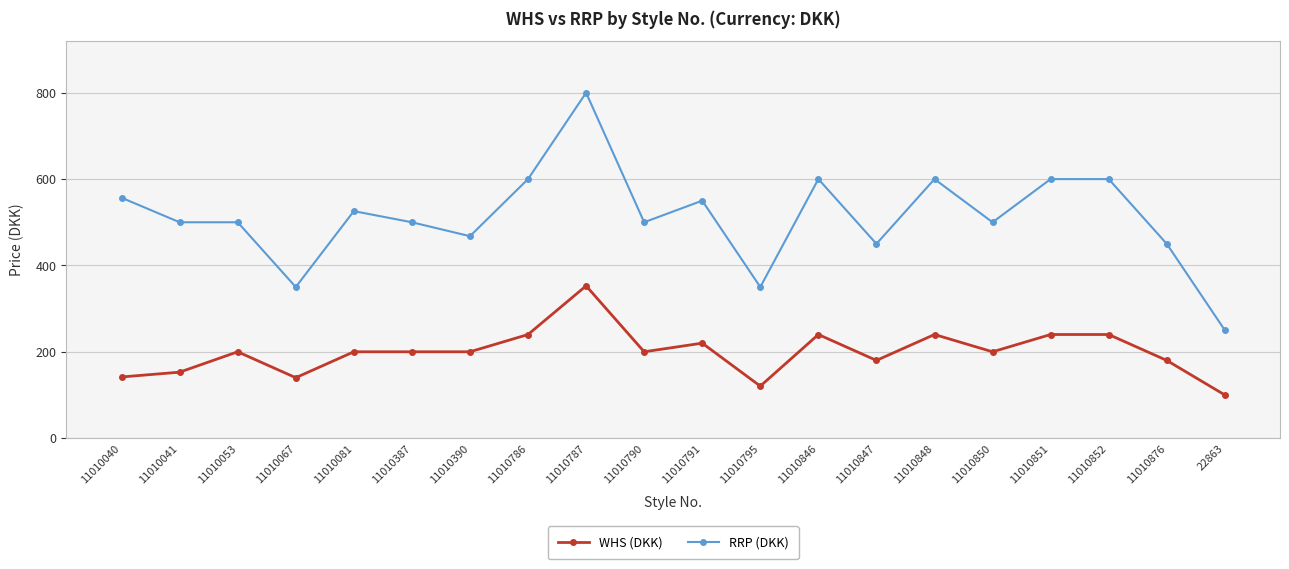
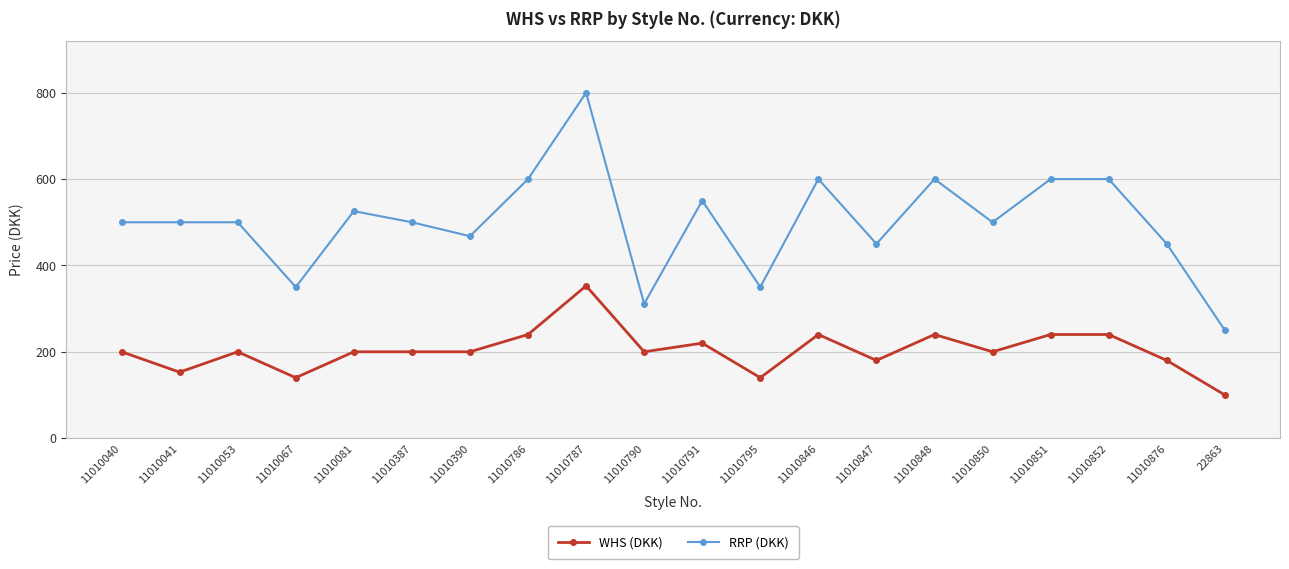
WHS (DKK), 11010040: 140 -> 200
RRP (DKK), 11010040: 560 -> 500
RRP (DKK), 11010790: 500 -> 310
WHS (DKK), 11010795: 120 -> 140
